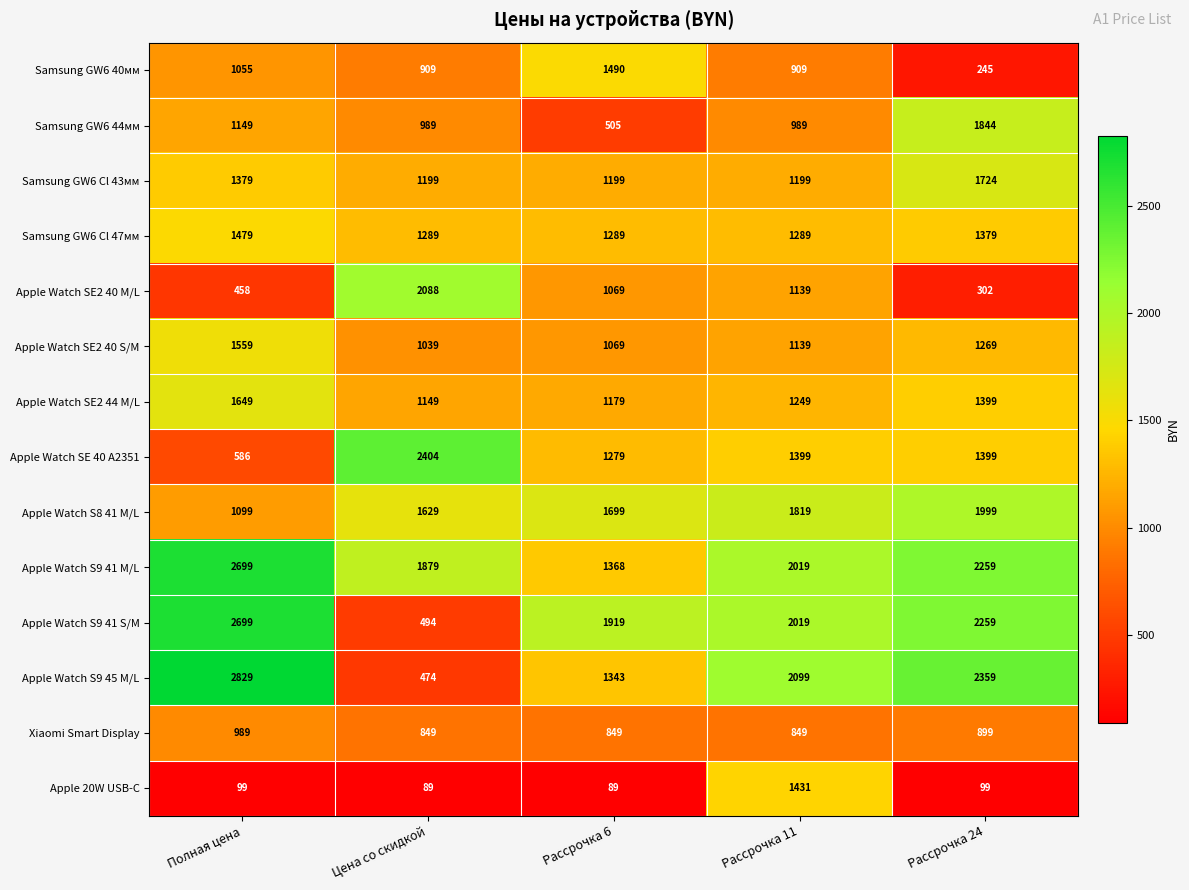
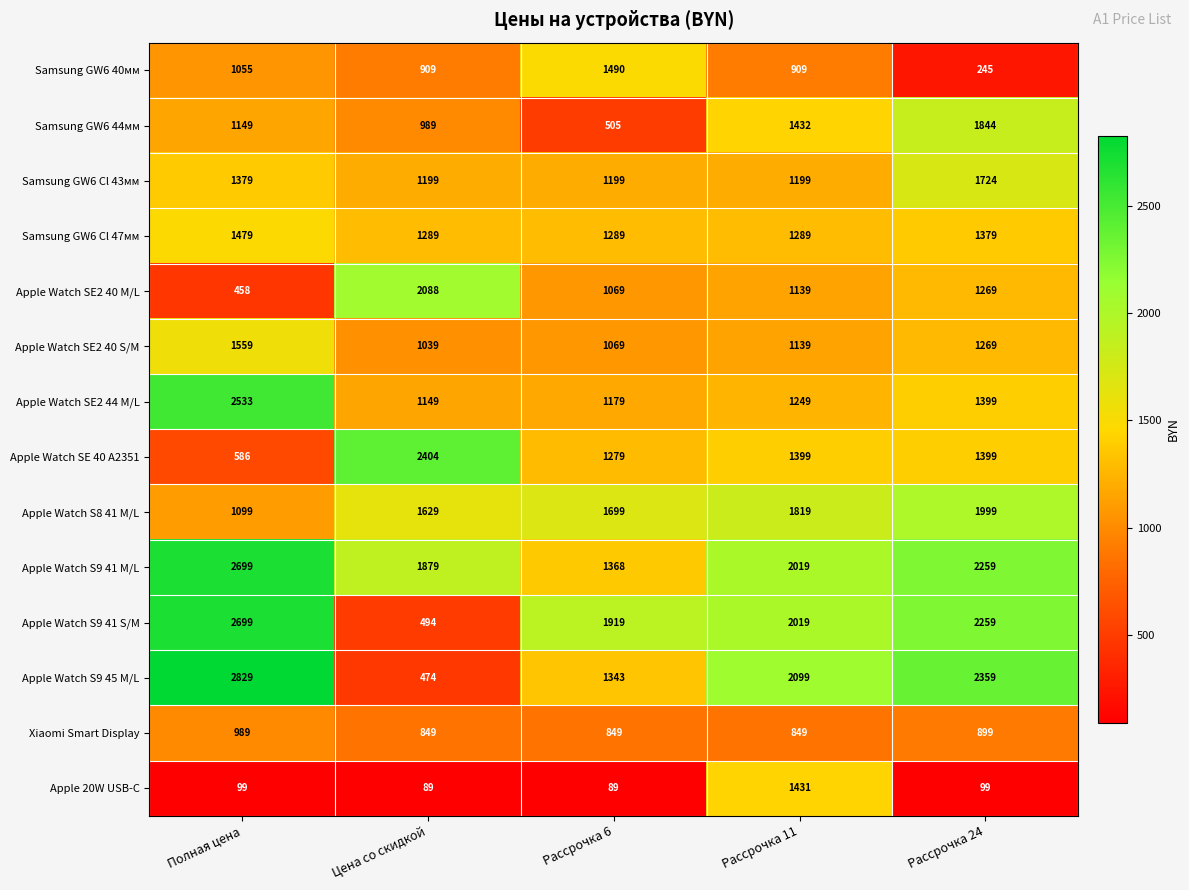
Samsung GW6 44мм, Рассрочка 11: 989 -> 1432
Apple Watch SE2 40 M/L, Рассрочка 24: 302 -> 1269
Apple Watch SE2 44 M/L, Полная цена: 1649 -> 2533
